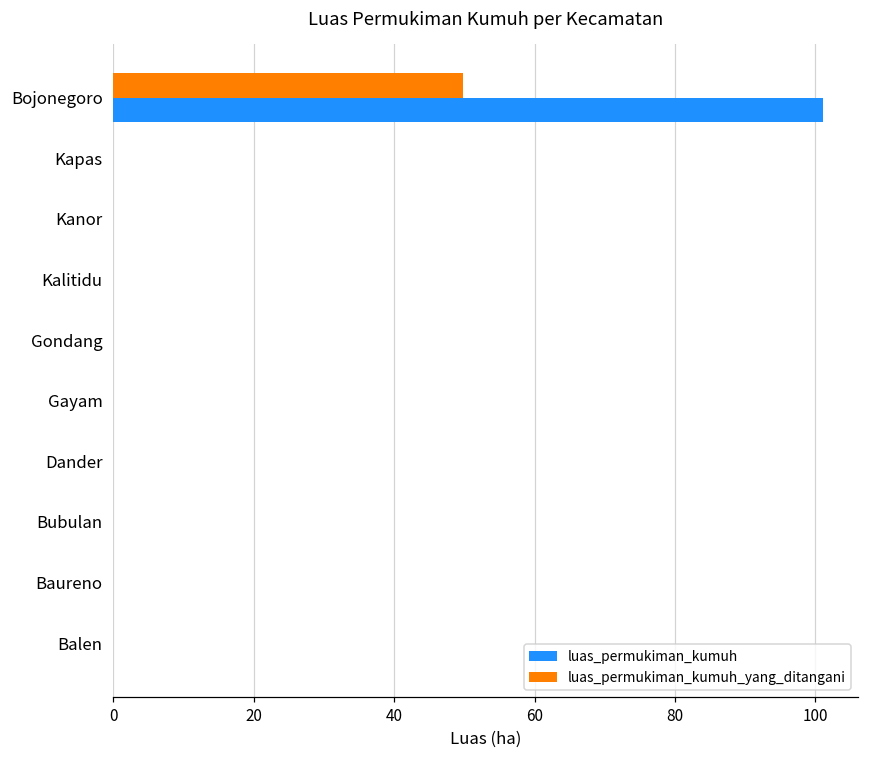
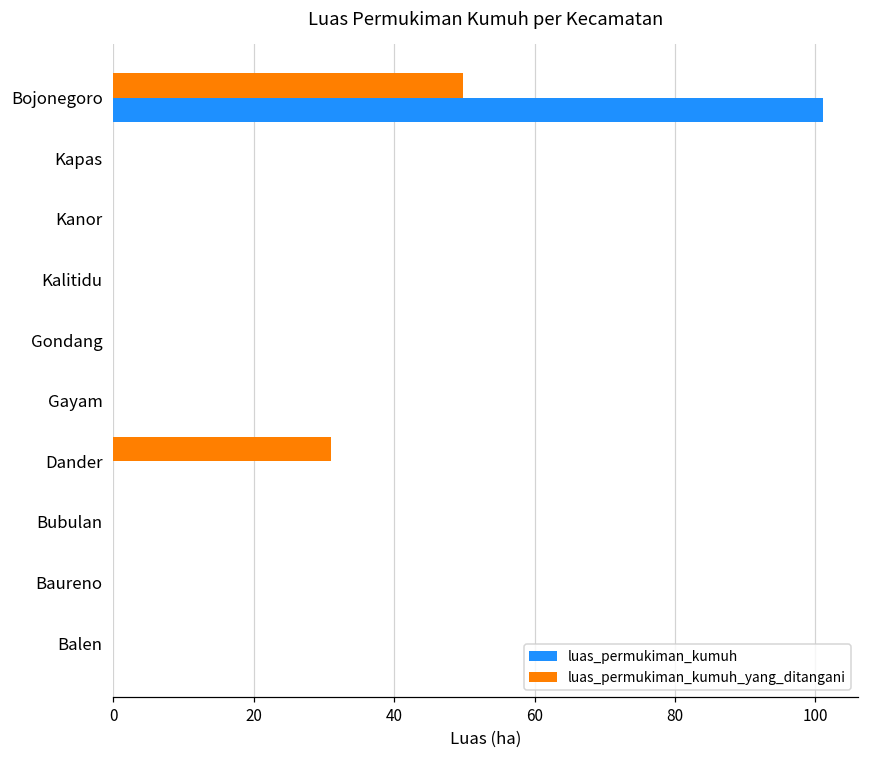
luas_permukiman_kumuh_yang_ditangani, Dander: 0 -> 31
